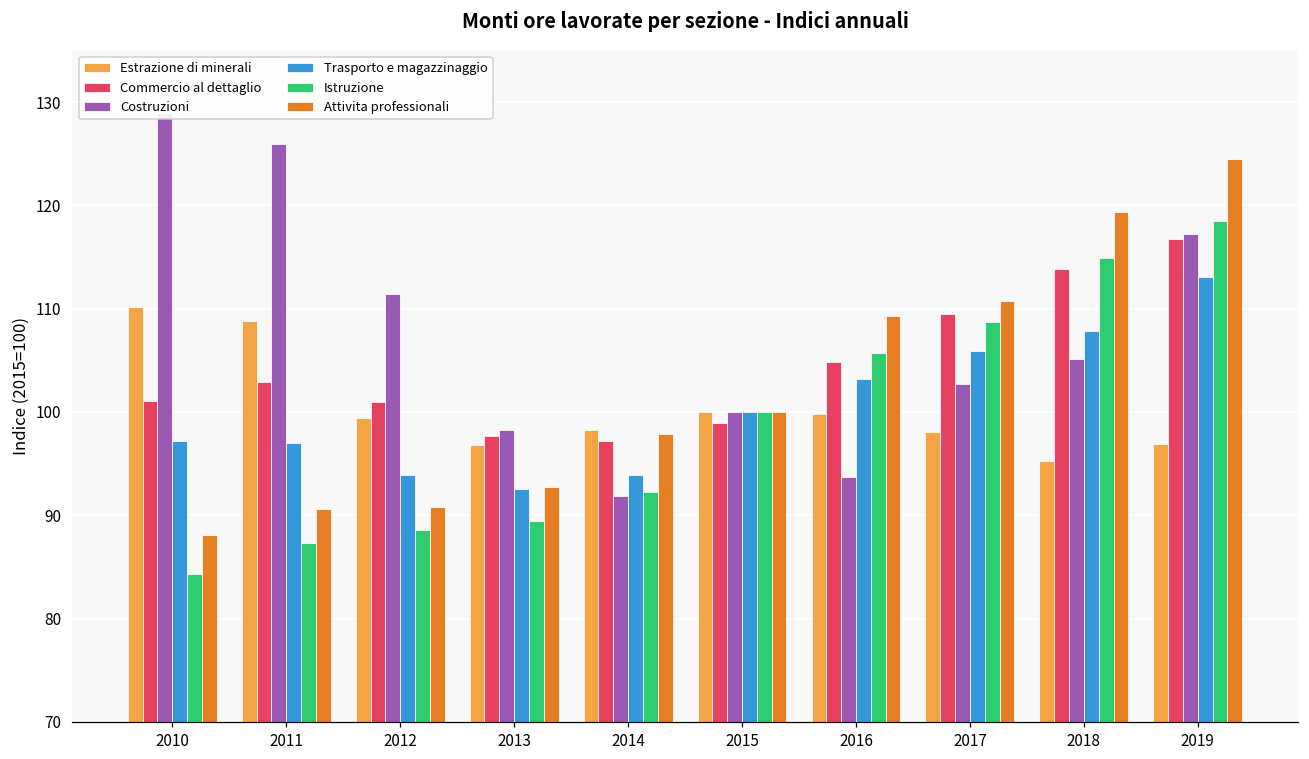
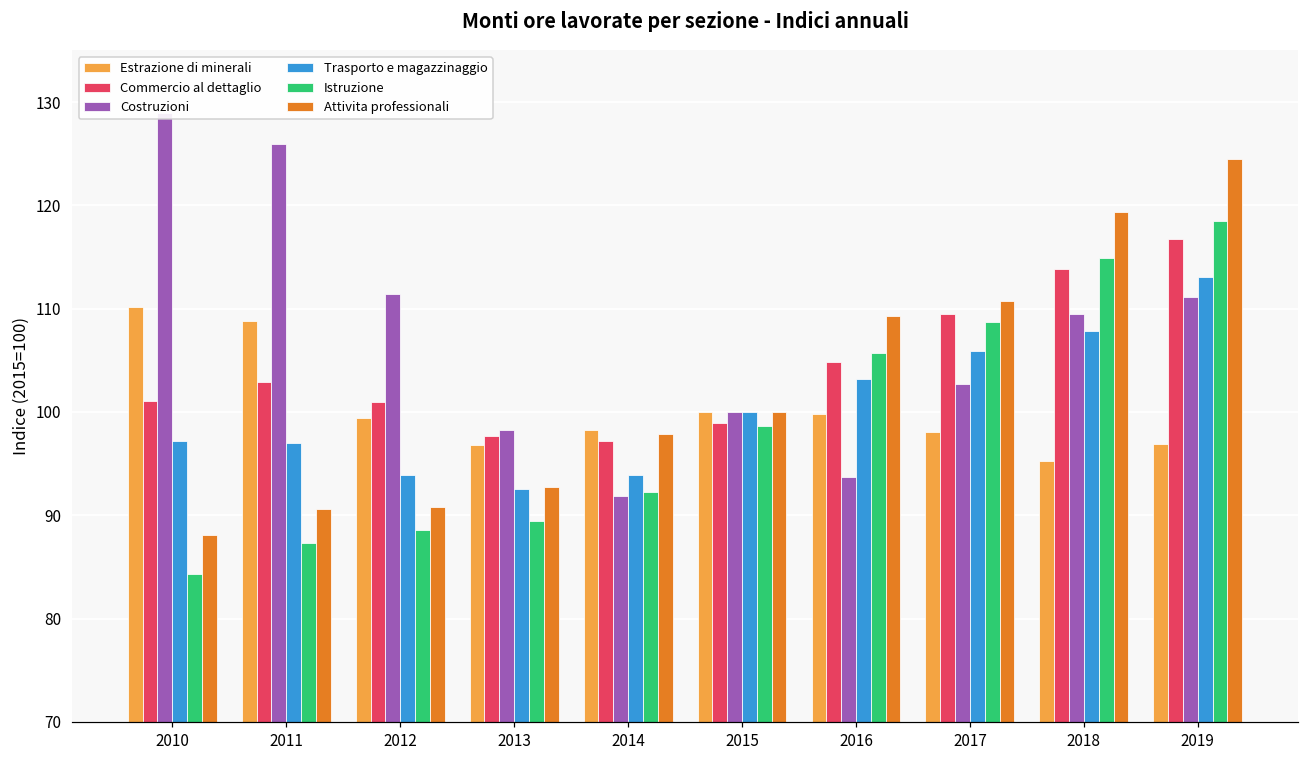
Istruzione, 2015: 100 -> 99
Costruzioni, 2018: 105 -> 110
Costruzioni, 2019: 117 -> 111
